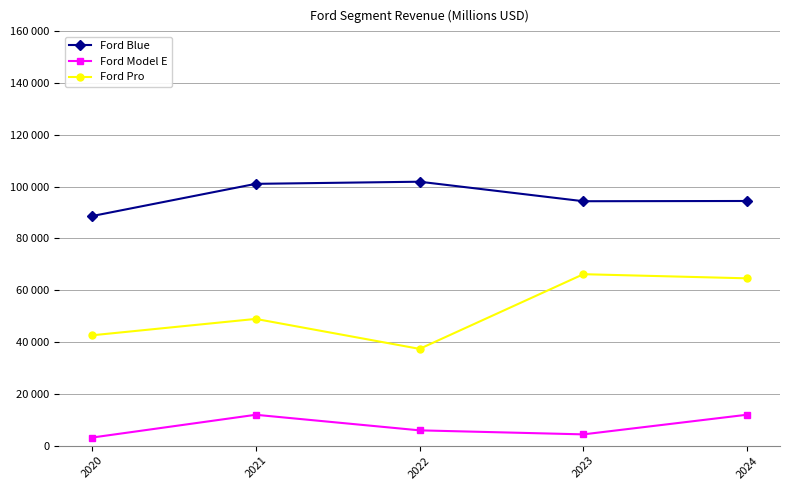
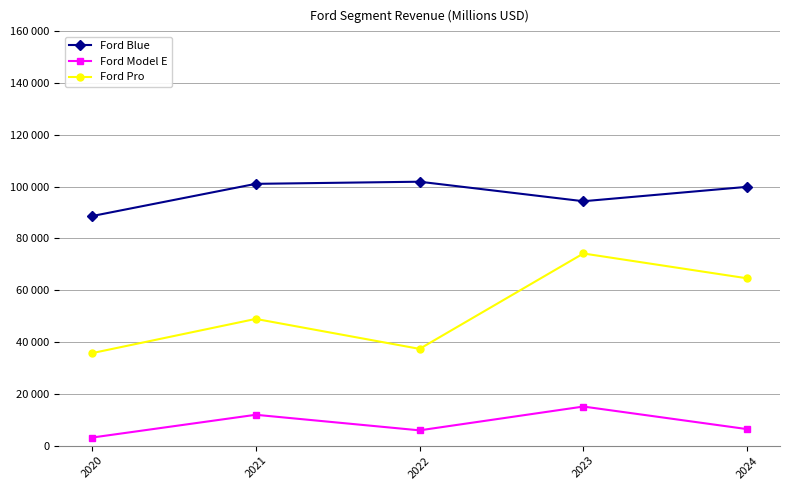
Ford Pro, 2020: 43000 -> 36000
Ford Model E, 2023: 4000 -> 15000
Ford Pro, 2023: 66000 -> 74000
Ford Blue, 2024: 94000 -> 100000
Ford Model E, 2024: 12000 -> 6000
